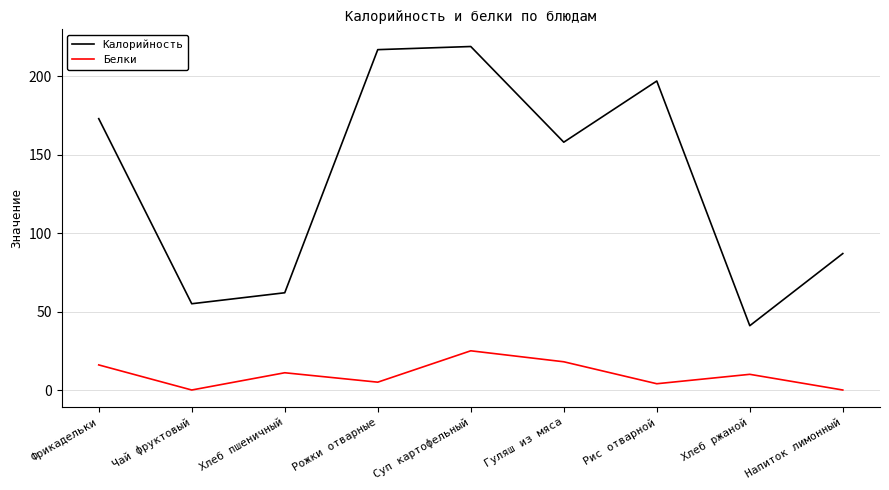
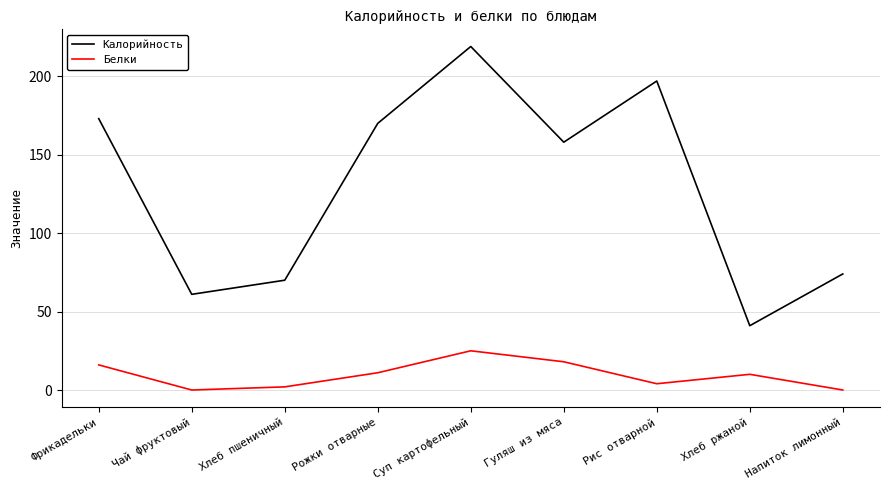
Калорийность, Чай фруктовый: 55 -> 61
Калорийность, Хлеб пшеничный: 62 -> 70
Белки, Хлеб пшеничный: 11 -> 2
Калорийность, Рожки отварные: 217 -> 170
Белки, Рожки отварные: 5 -> 11
Калорийность, Напиток лимонный: 87 -> 74
